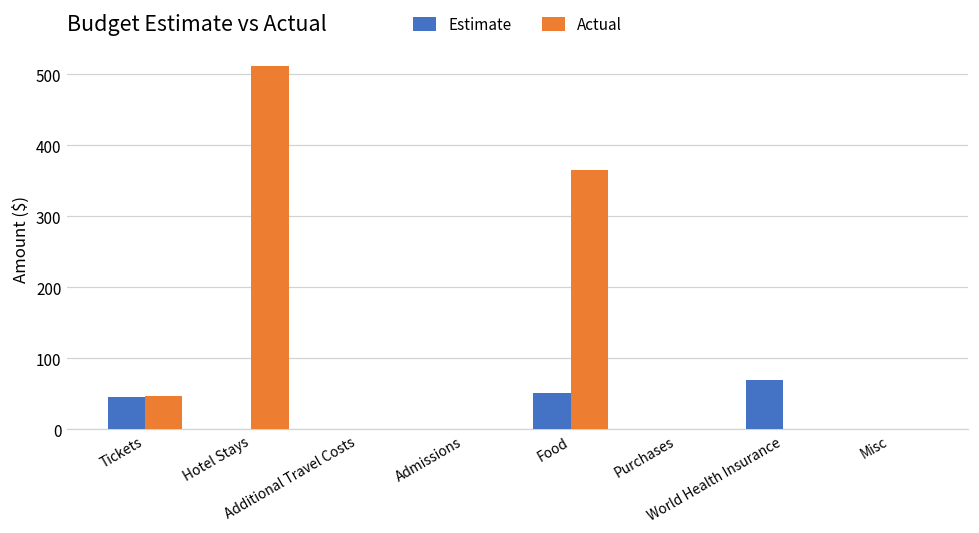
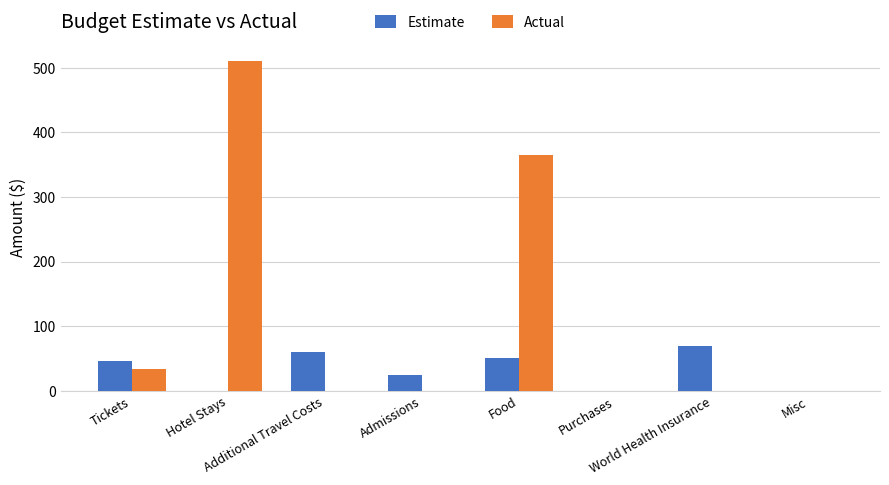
Actual, Tickets: 50 -> 30
Estimate, Additional Travel Costs: 0 -> 60
Estimate, Admissions: 0 -> 20
